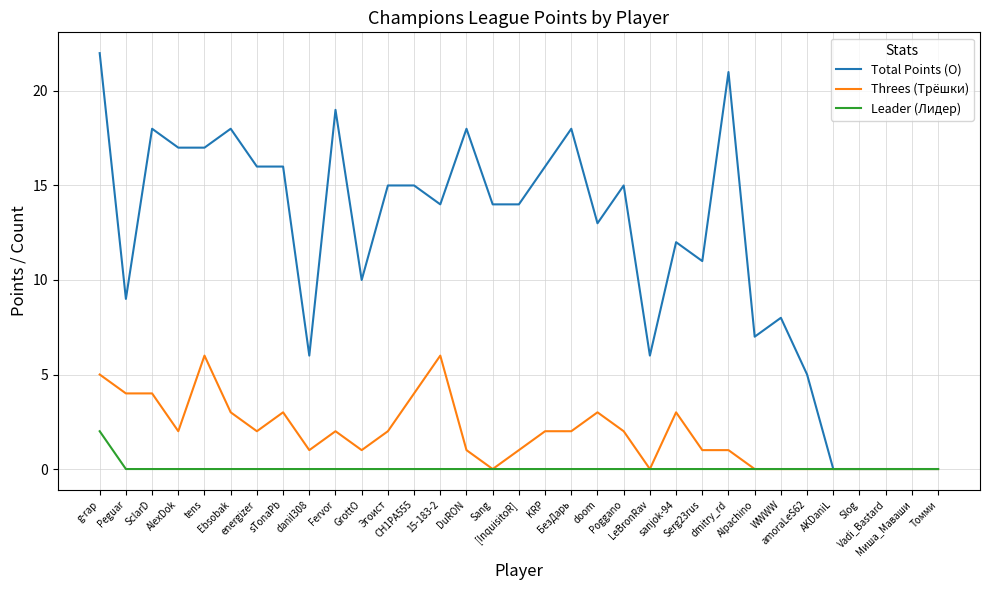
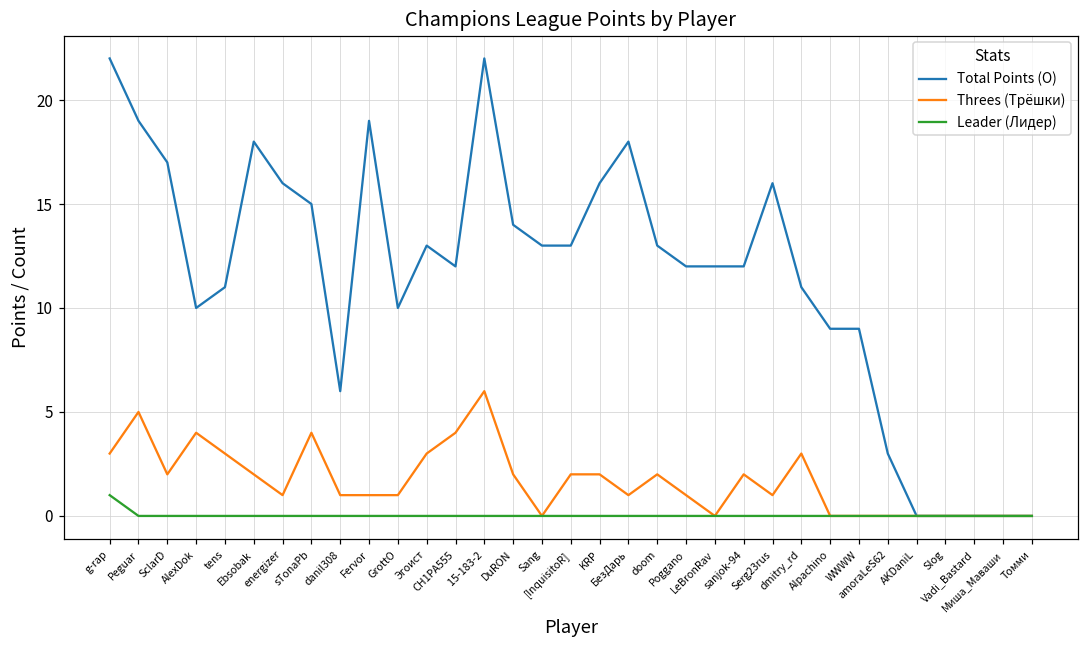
Threes (Трёшки), g-rap: 5 -> 3
Leader (Лидер), g-rap: 2 -> 1
Total Points (О), Peguar: 9 -> 19
Threes (Трёшки), Peguar: 4 -> 5
Total Points (О), SclarD: 18 -> 17
Threes (Трёшки), SclarD: 4 -> 2
Total Points (О), AlexDok: 17 -> 10
Threes (Трёшки), AlexDok: 2 -> 4
Total Points (О), tens: 17 -> 11
Threes (Трёшки), tens: 6 -> 3
Threes (Трёшки), Ebsobak: 3 -> 2
Threes (Трёшки), energizer: 2 -> 1
Total Points (О), sTonaPb: 16 -> 15
Threes (Трёшки), sTonaPb: 3 -> 4
Threes (Трёшки), Fervor: 2 -> 1
Total Points (О), Эгоист: 15 -> 13
Threes (Трёшки), Эгоист: 2 -> 3
Total Points (О), CH1PA555: 15 -> 12
Total Points (О), 15-183-2: 14 -> 22
Total Points (О), DuRON: 18 -> 14
Threes (Трёшки), DuRON: 1 -> 2
Total Points (О), Sang: 14 -> 13
Total Points (О), [InquisitoR]: 14 -> 13
Threes (Трёшки), [InquisitoR]: 1 -> 2
Threes (Трёшки), БезДарь: 2 -> 1
Threes (Трёшки), doom: 3 -> 2
Total Points (О), Poggano: 15 -> 12
Threes (Трёшки), Poggano: 2 -> 1
Total Points (О), LeBronRav: 6 -> 12
Threes (Трёшки), sanjok-94: 3 -> 2
Total Points (О), Serg23rus: 11 -> 16
Total Points (О), dmitry_rd: 21 -> 11
Threes (Трёшки), dmitry_rd: 1 -> 3
Total Points (О), Alpachino: 7 -> 9
Total Points (О), WWWW: 8 -> 9
Total Points (О), amoraLeS62: 5 -> 3
